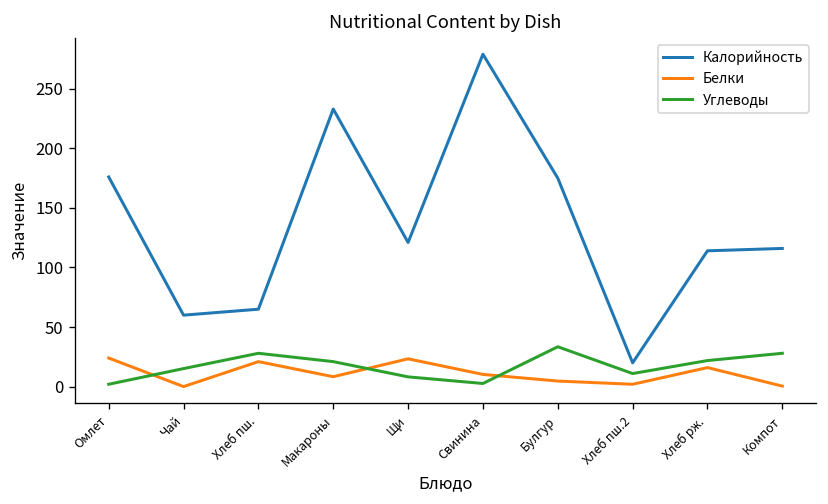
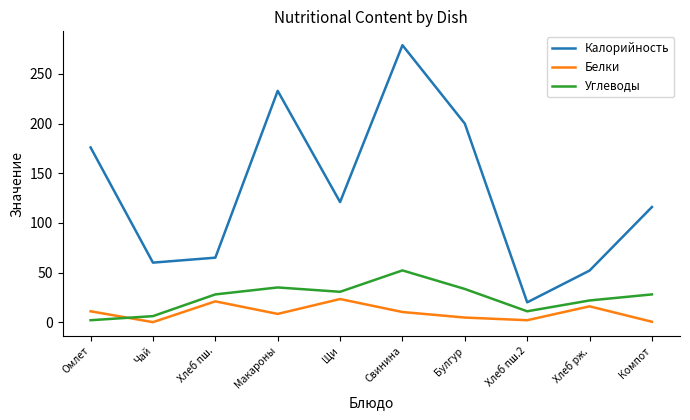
Белки, Омлет: 20 -> 10
Углеводы, Чай: 20 -> 10
Углеводы, Макароны: 20 -> 40
Углеводы, Щи: 10 -> 30
Углеводы, Свинина: 0 -> 50
Калорийность, Булгур: 180 -> 200
Калорийность, Хлеб рж.: 110 -> 50
